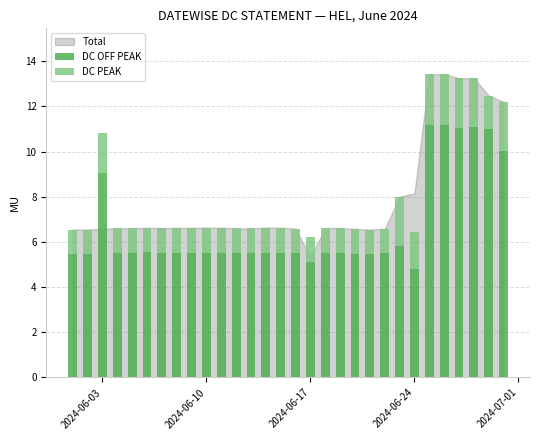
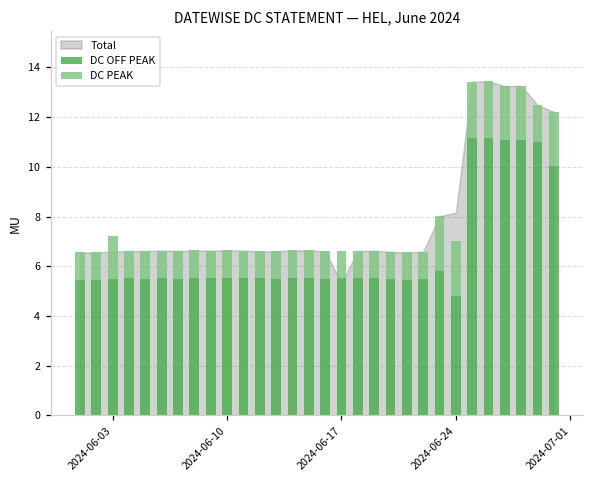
DC OFF PEAK, 2024-06-03: 9.1 -> 5.5
DC OFF PEAK, 2024-06-17: 5.1 -> 5.5
DC PEAK, 2024-06-24: 1.7 -> 2.2
